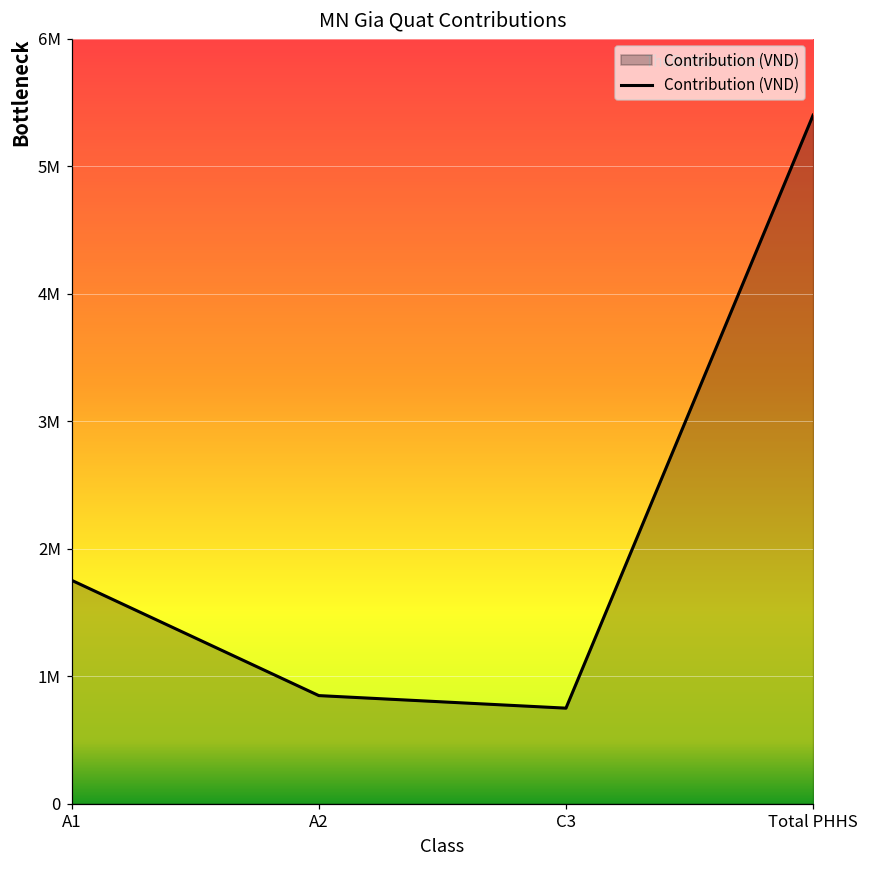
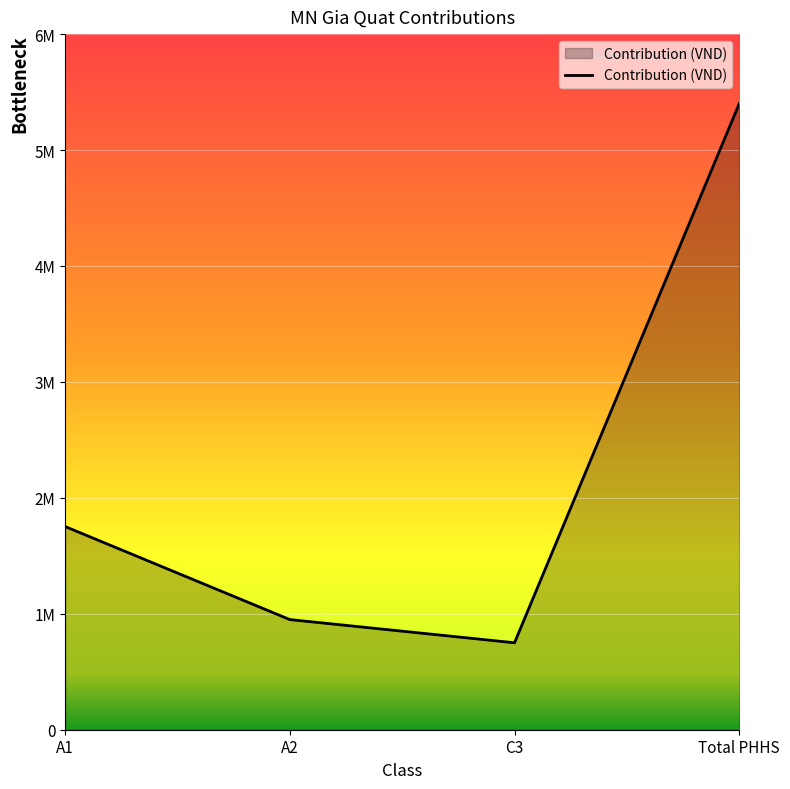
A2: 850000 -> 950000
